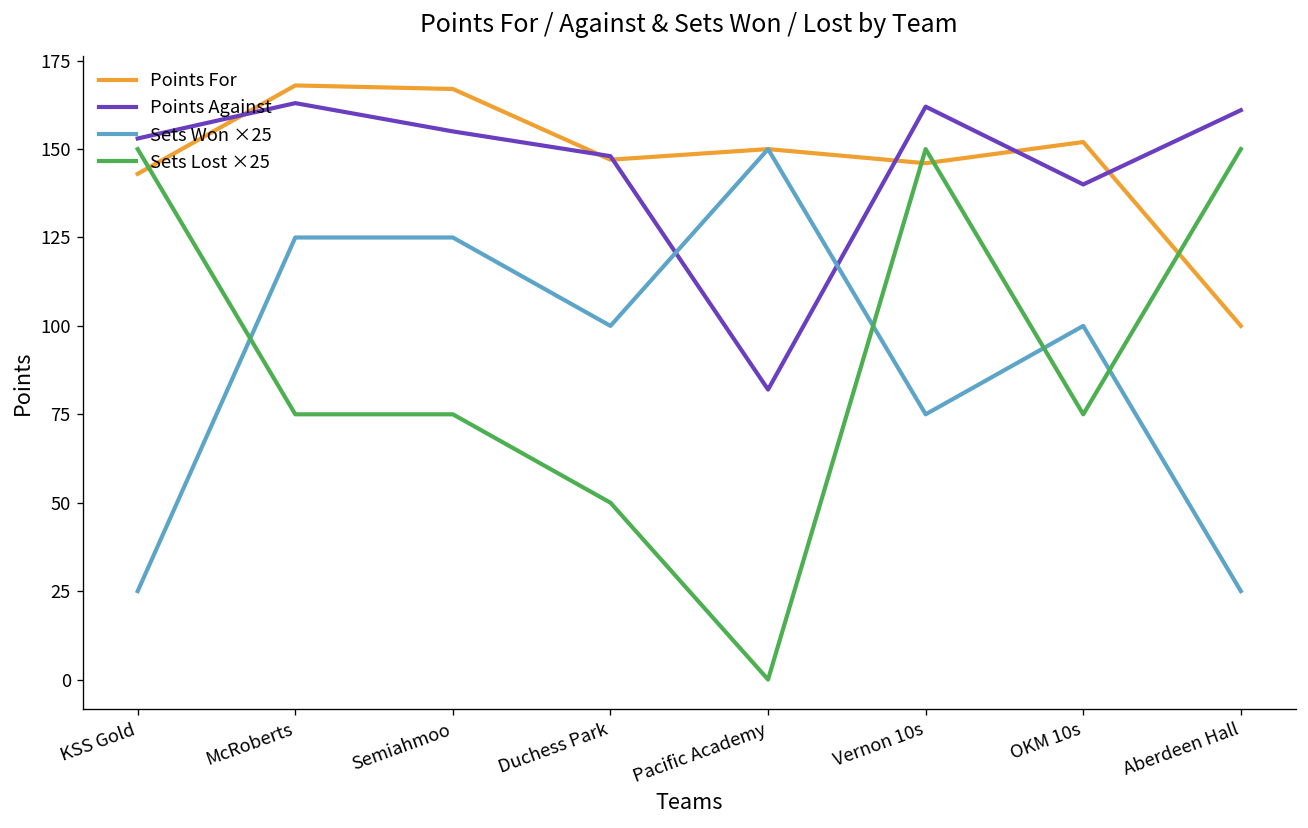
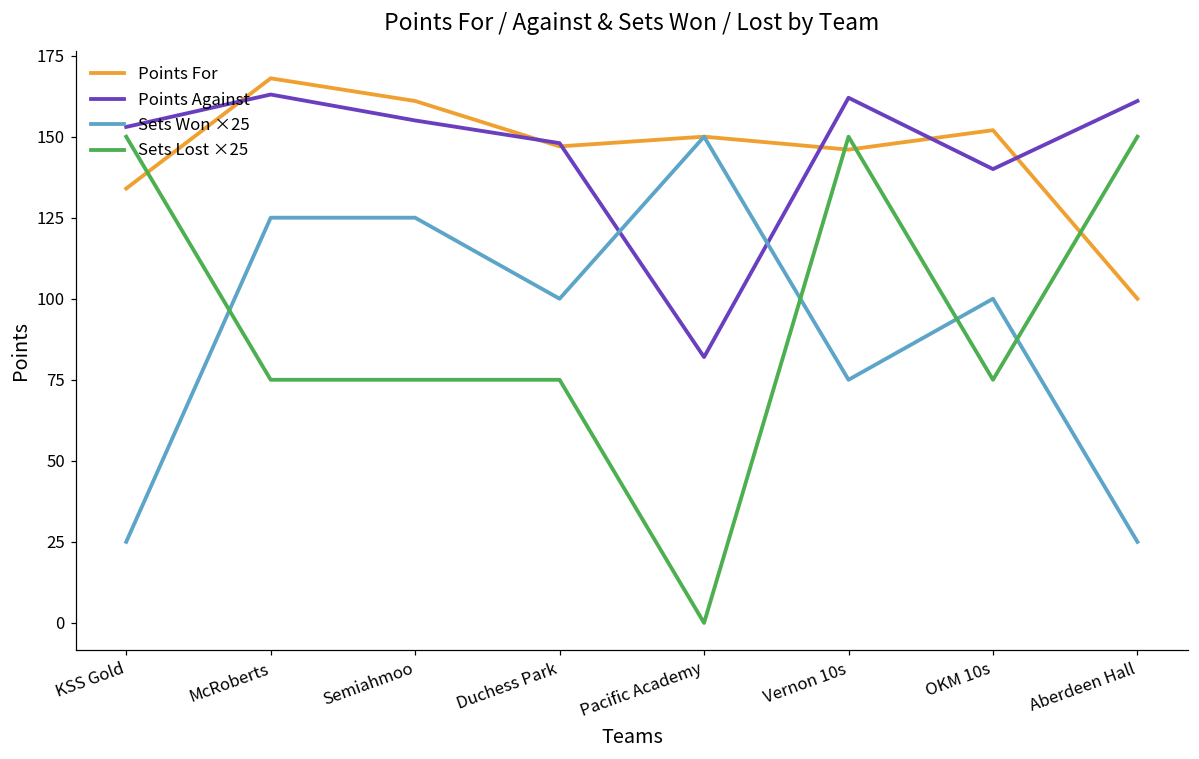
Points For, KSS Gold: 143 -> 134
Points For, Semiahmoo: 167 -> 161
Sets Lost ×25, Duchess Park: 50 -> 75
